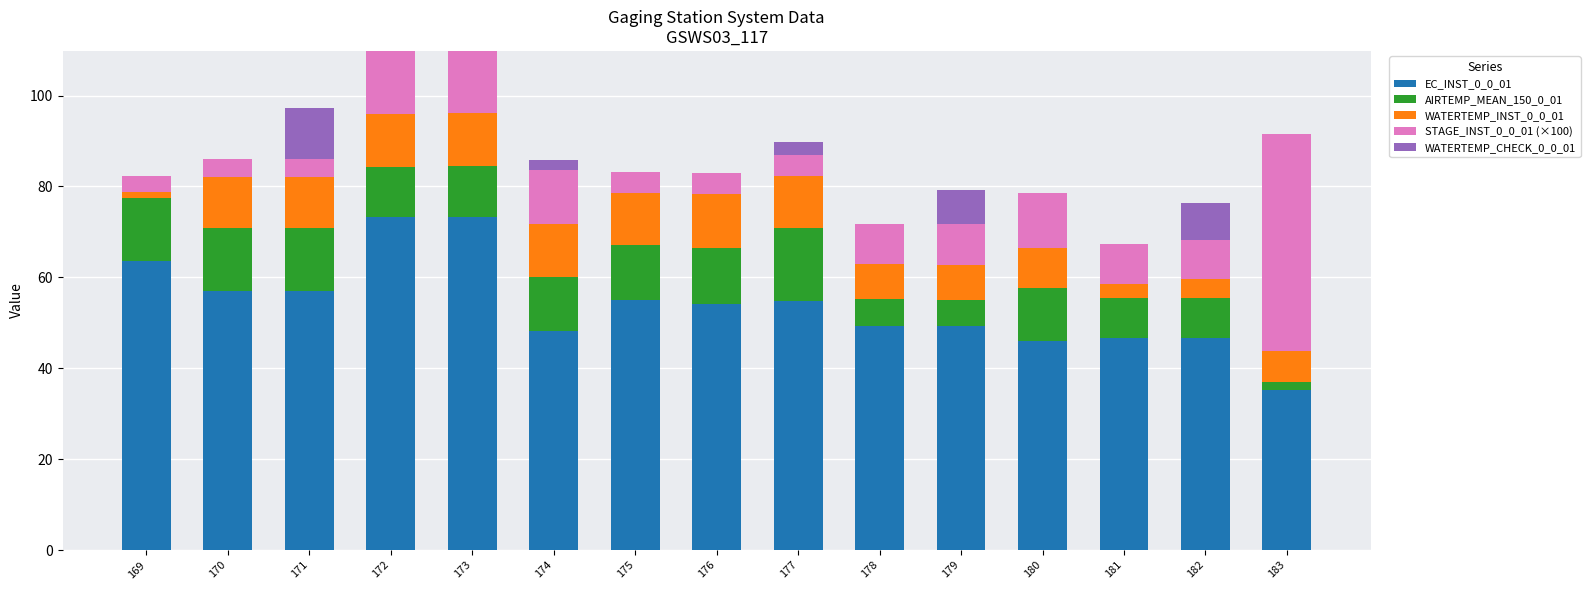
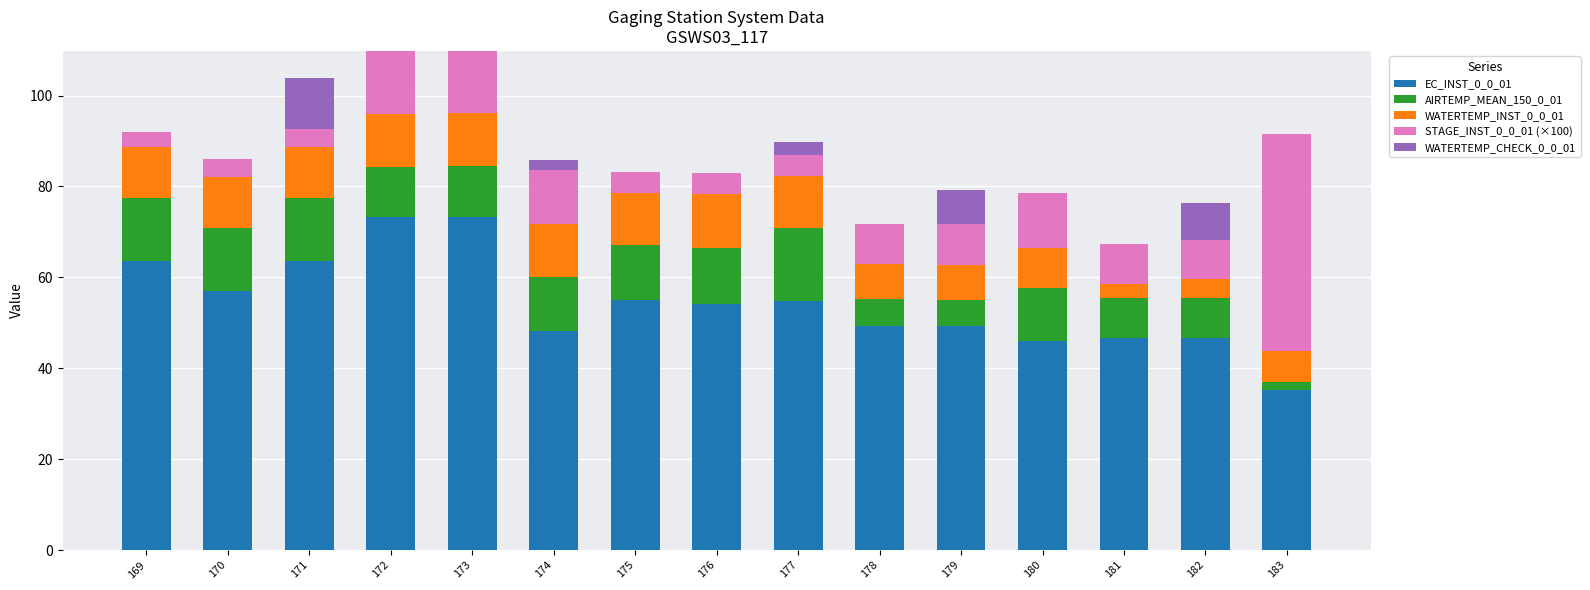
WATERTEMP_INST_0_0_01, 169: 1 -> 11
EC_INST_0_0_01, 171: 57 -> 64
